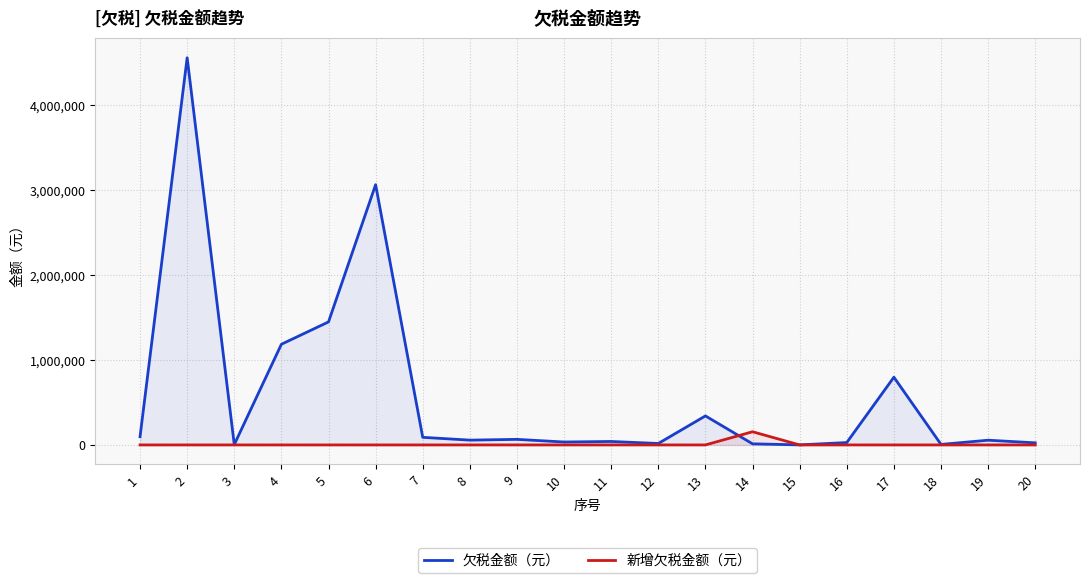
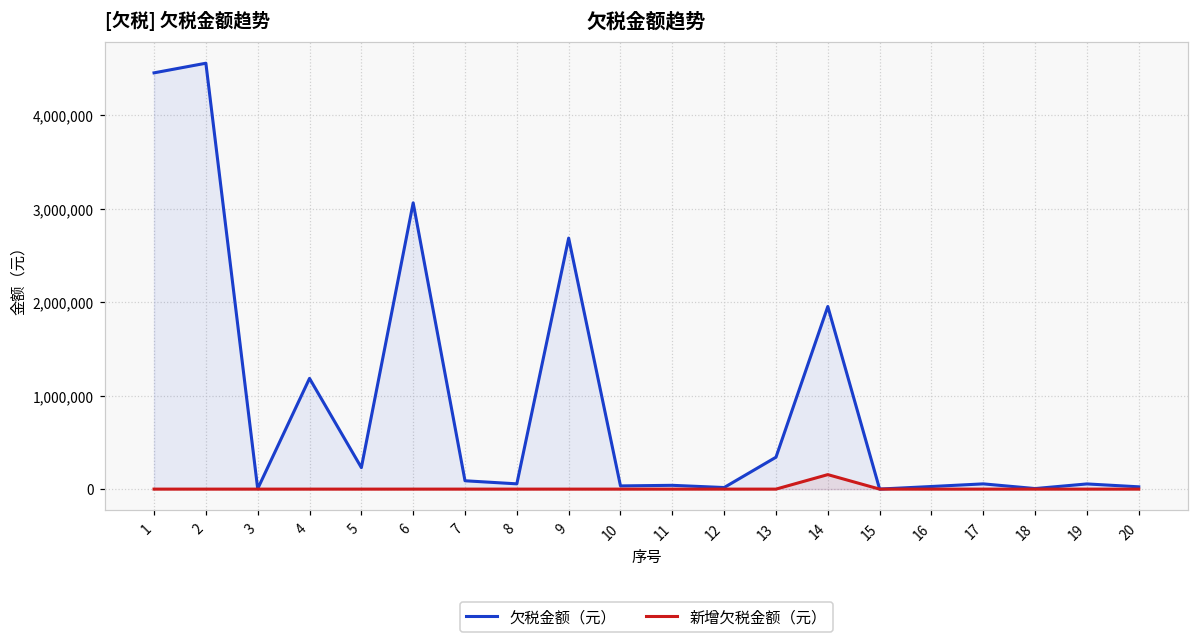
欠税金额（元）, 1: 100,000 -> 4,500,000
欠税金额（元）, 5: 1,400,000 -> 200,000
欠税金额（元）, 9: 100,000 -> 2,700,000
欠税金额（元）, 14: 0 -> 2,000,000
欠税金额（元）, 17: 800,000 -> 100,000
